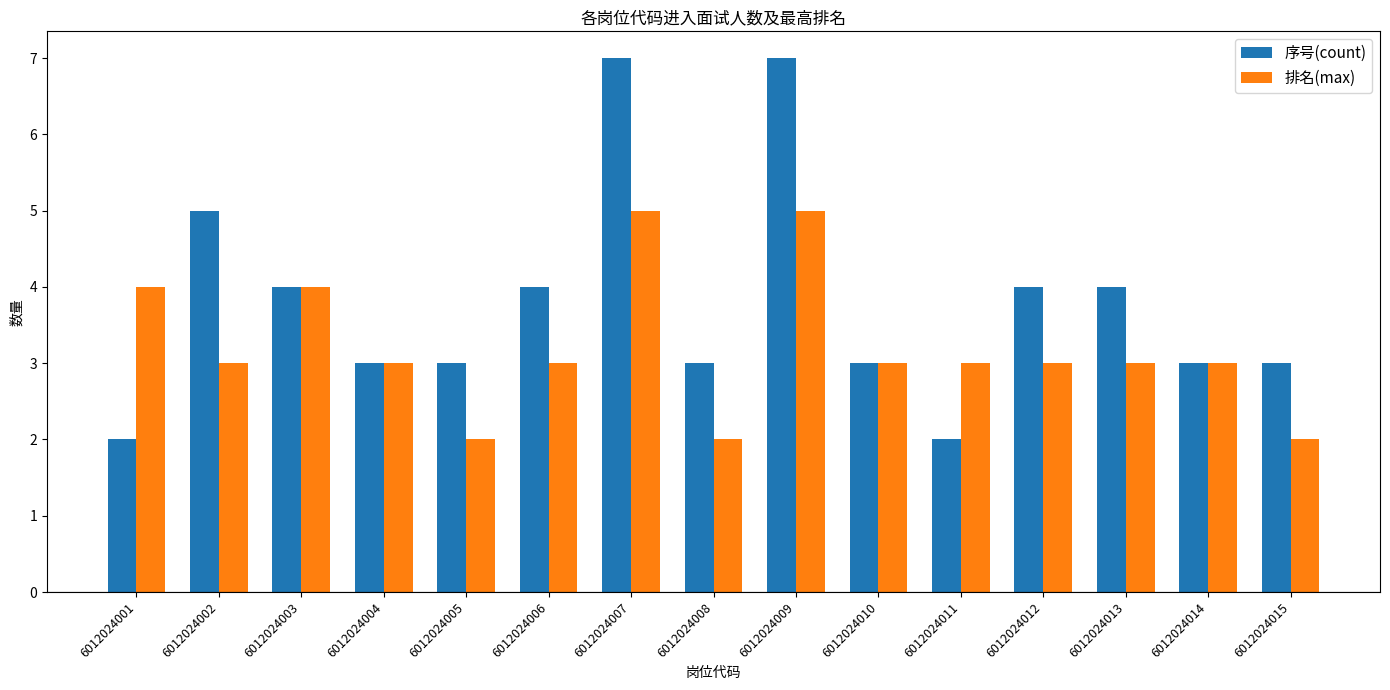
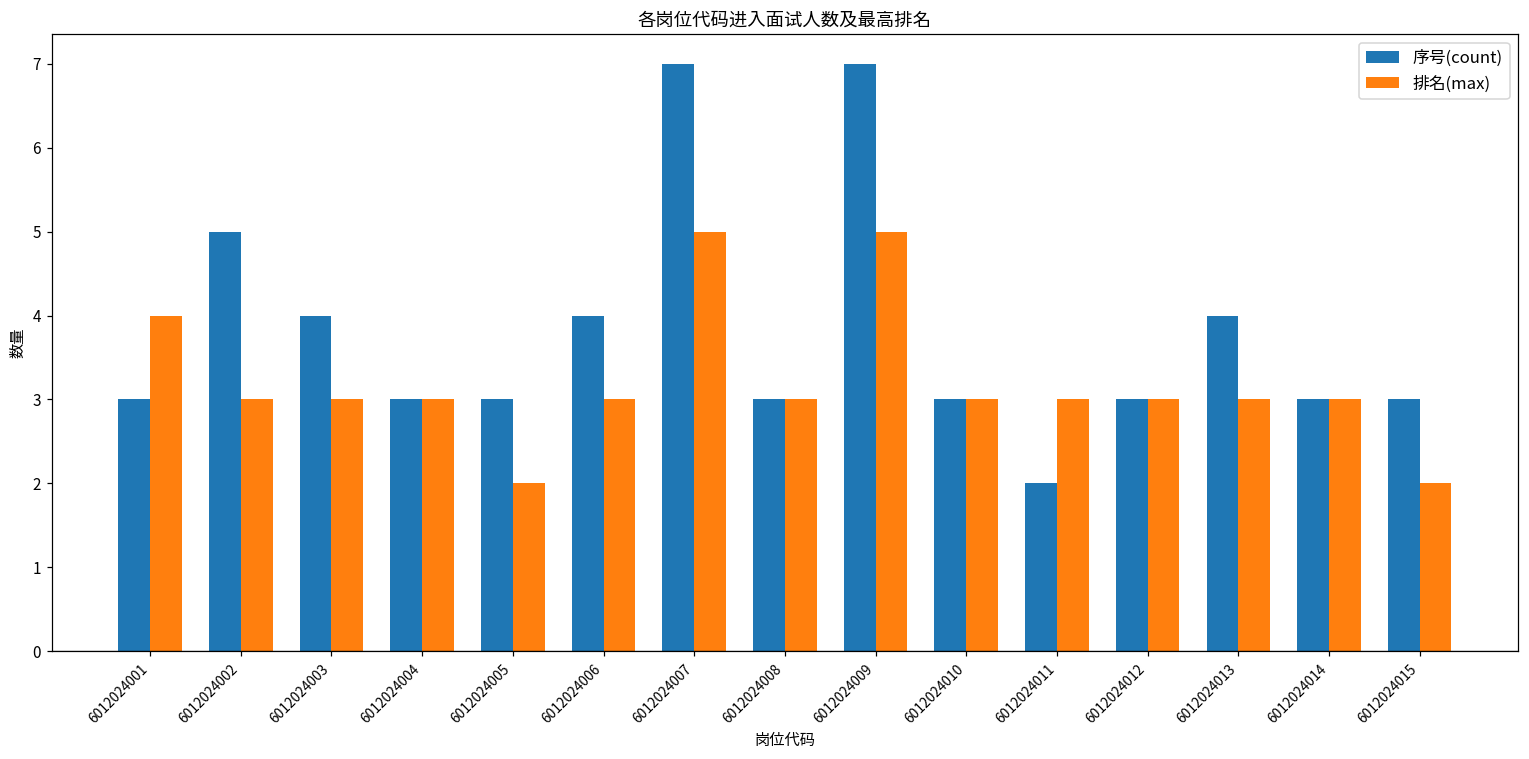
序号(count), 6012024001: 2 -> 3
排名(max), 6012024003: 4 -> 3
排名(max), 6012024008: 2 -> 3
序号(count), 6012024012: 4 -> 3
